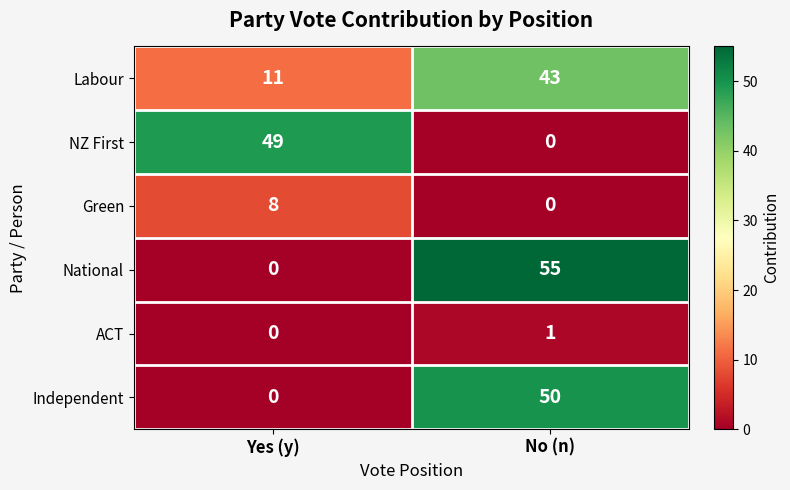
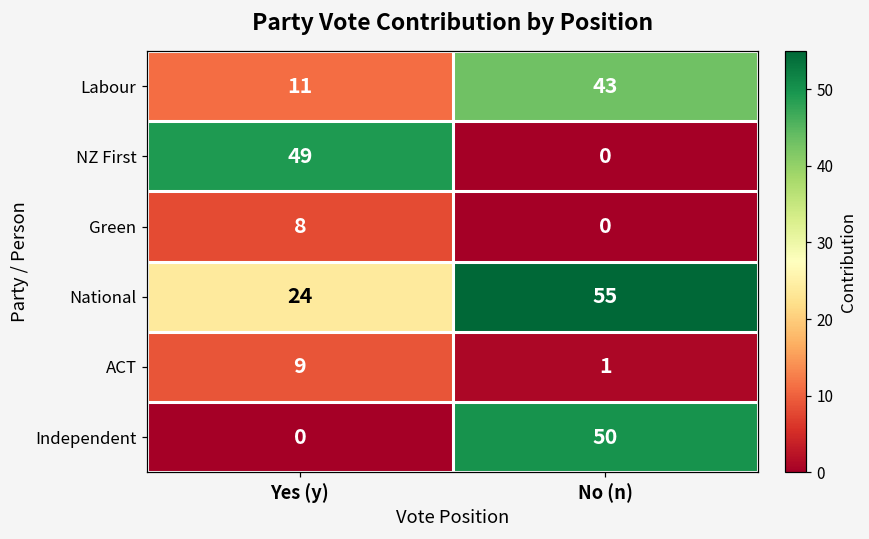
National, Yes (y): 0 -> 24
ACT, Yes (y): 0 -> 9
